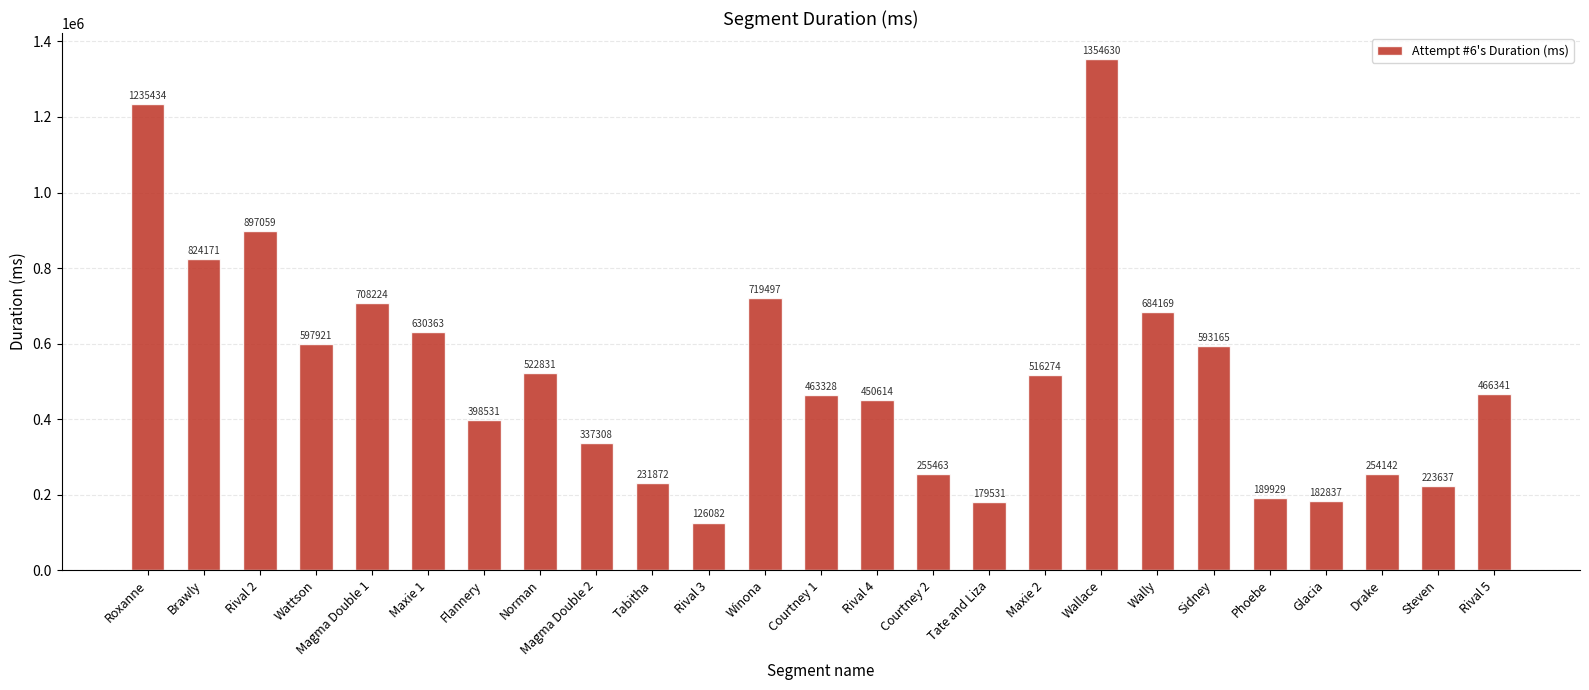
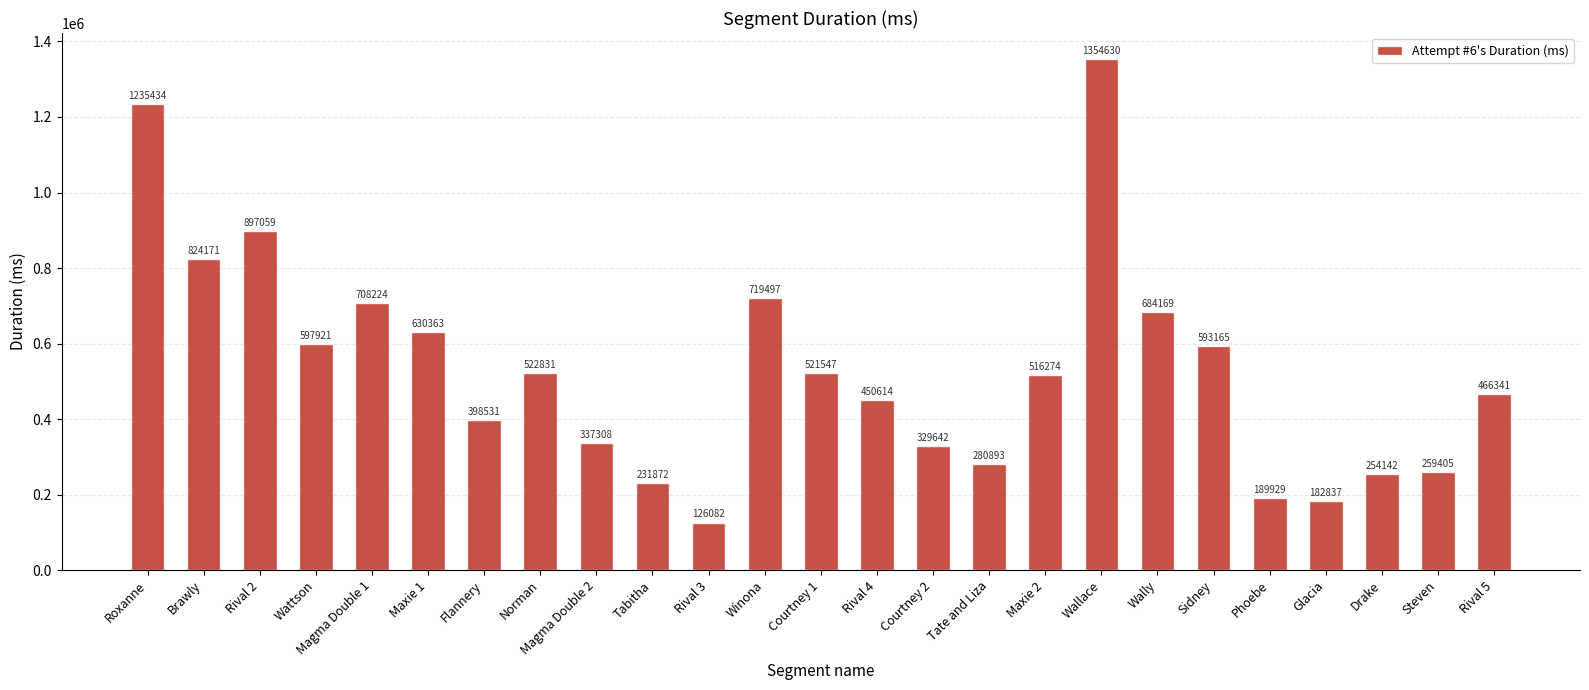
Courtney 1: 463328 -> 521547
Courtney 2: 255463 -> 329642
Tate and Liza: 179531 -> 280893
Steven: 223637 -> 259405
